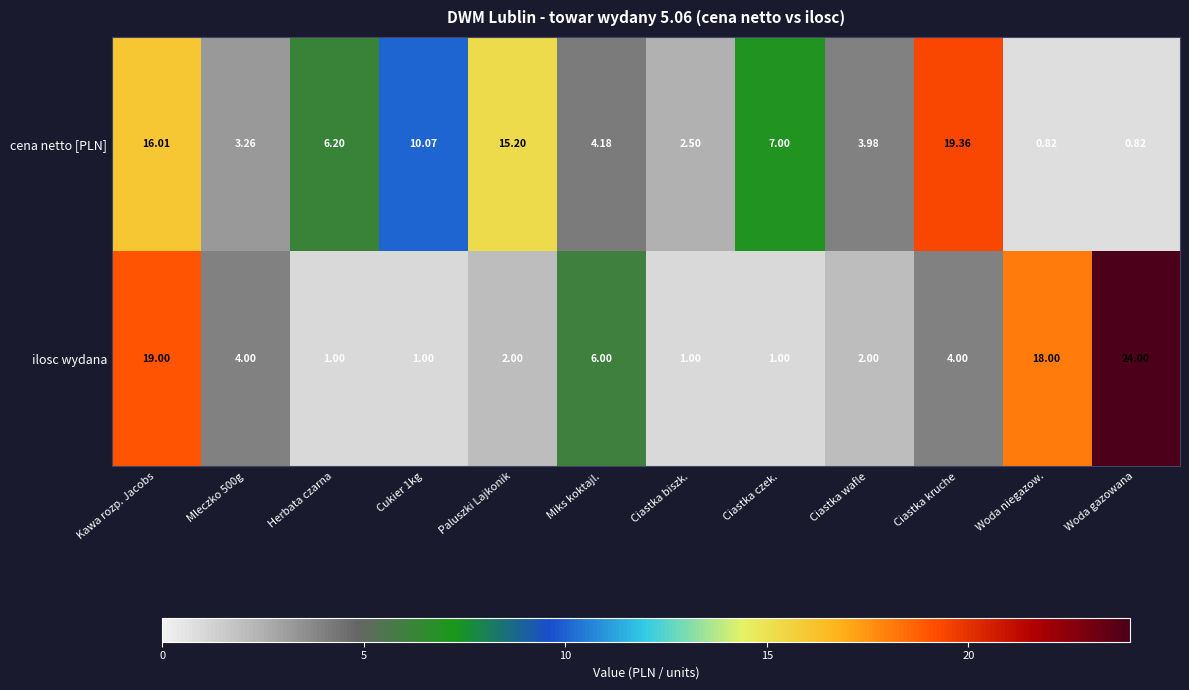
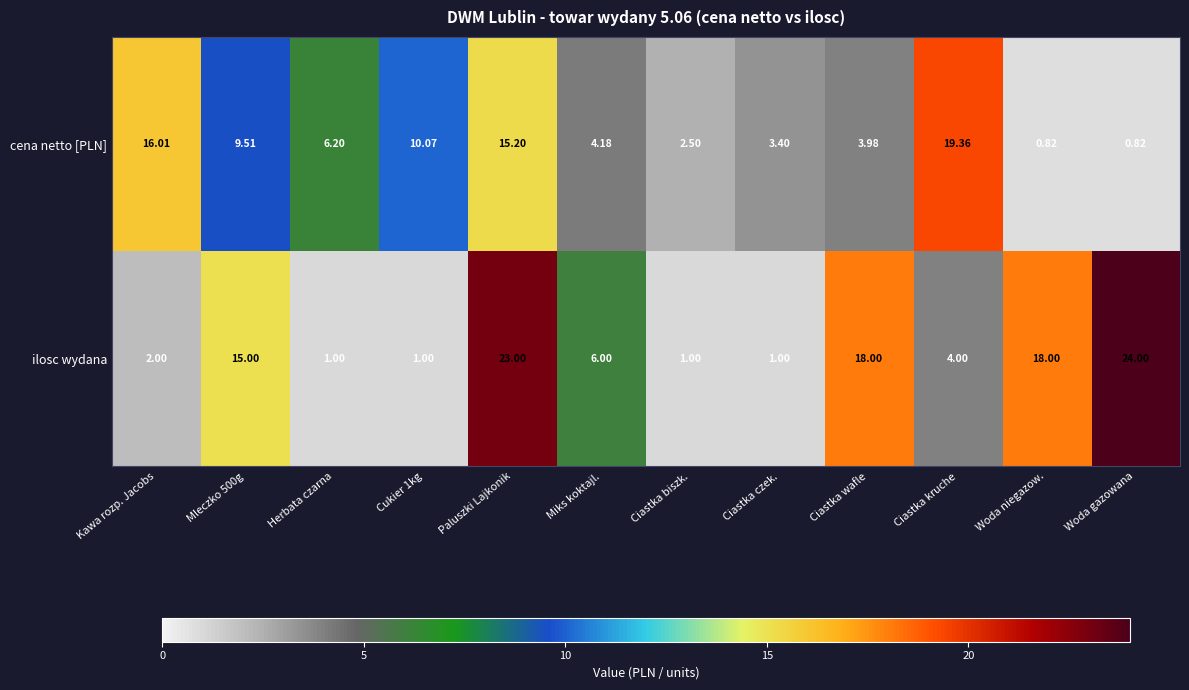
cena netto [PLN], Mleczko 500g: 3.26 -> 9.51
cena netto [PLN], Ciastka czek.: 7.00 -> 3.40
ilosc wydana, Kawa rozp. Jacobs: 19.00 -> 2.00
ilosc wydana, Mleczko 500g: 4.00 -> 15.00
ilosc wydana, Paluszki Lajkonik: 2.00 -> 23.00
ilosc wydana, Ciastka wafle: 2.00 -> 18.00
